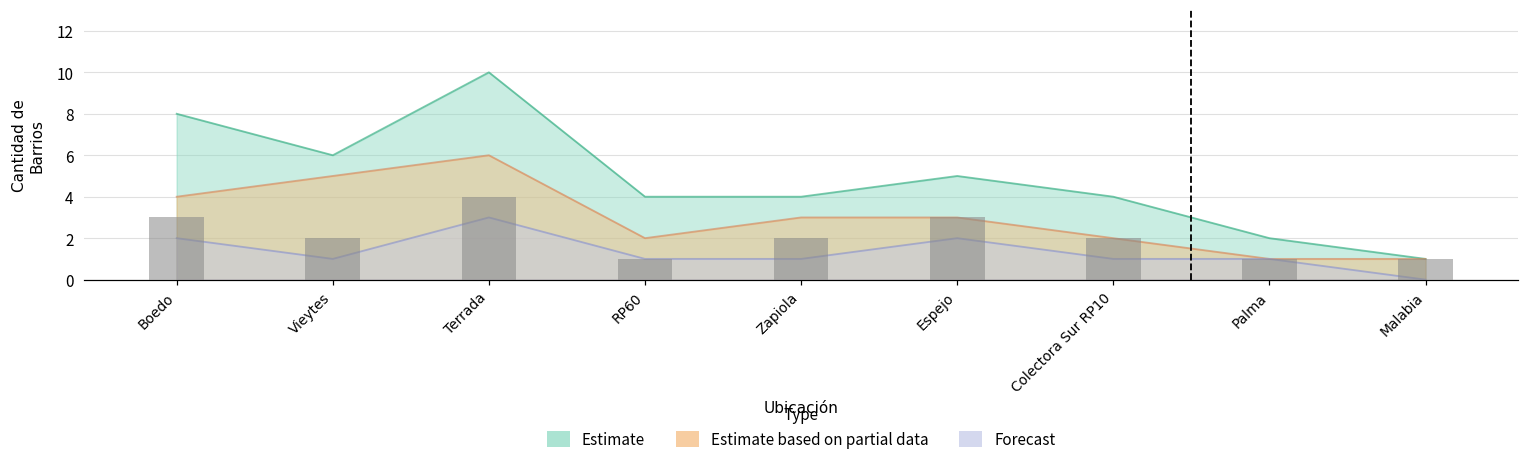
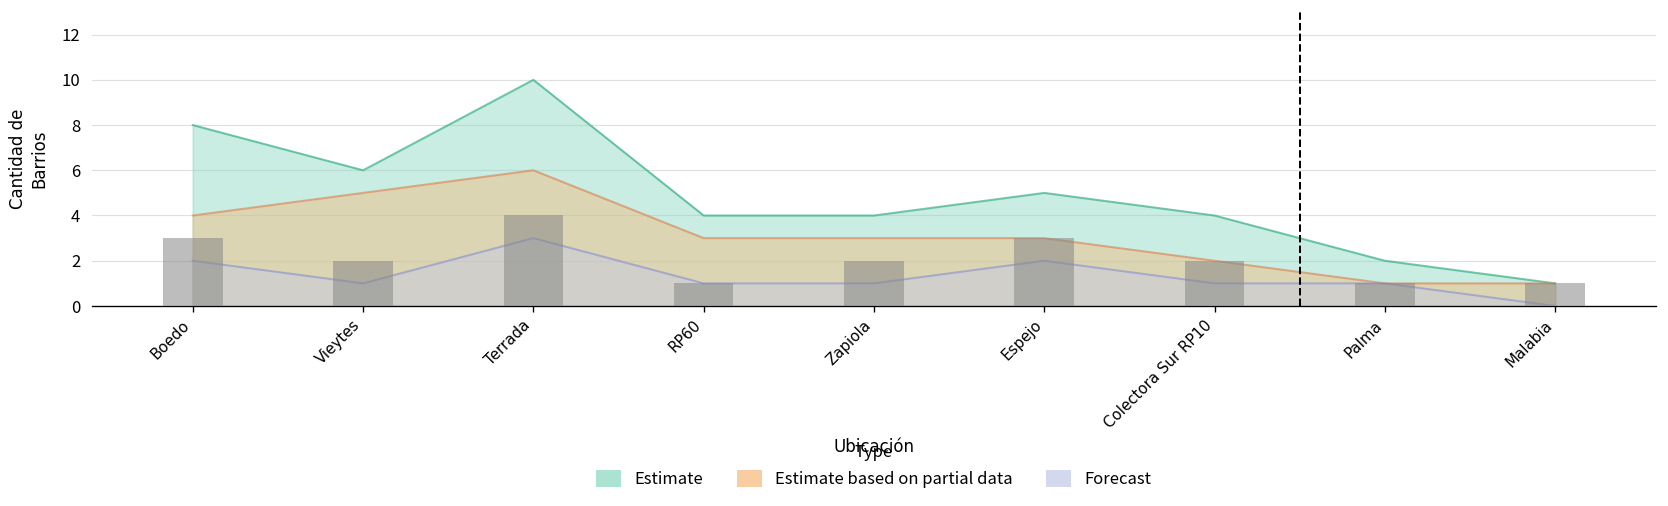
Estimate based on partial data, RP60: 2 -> 3
